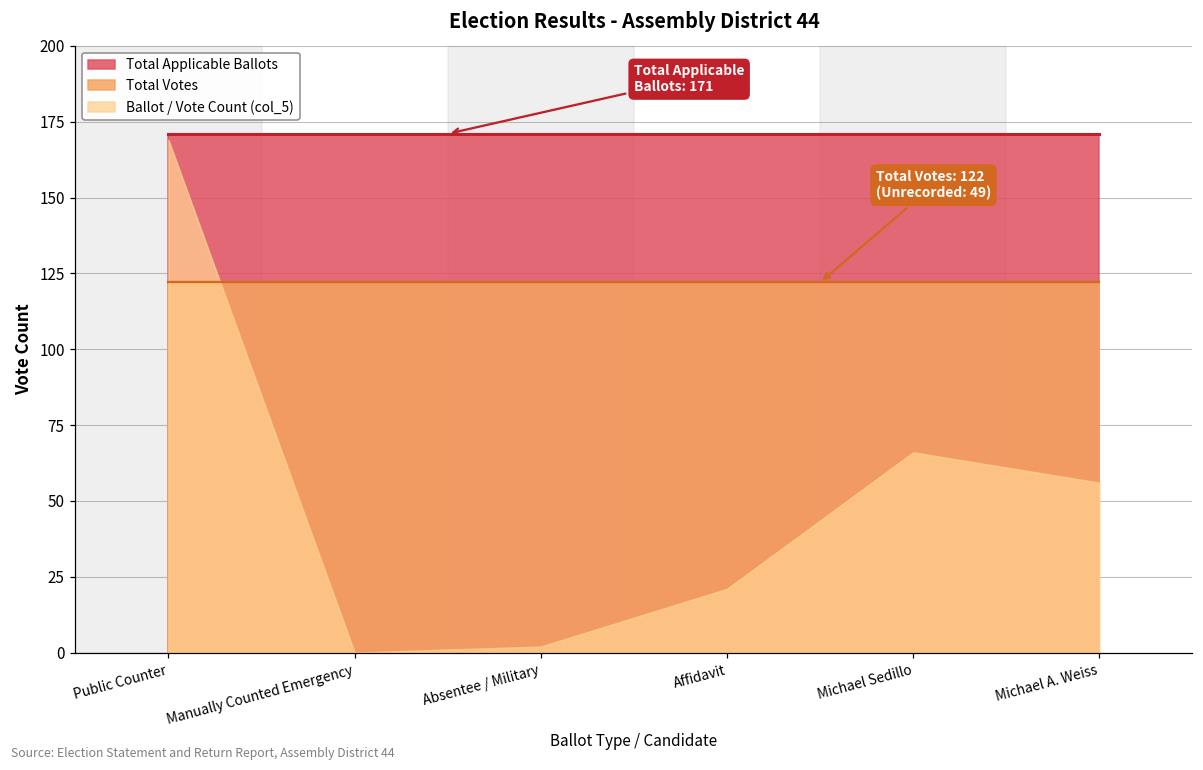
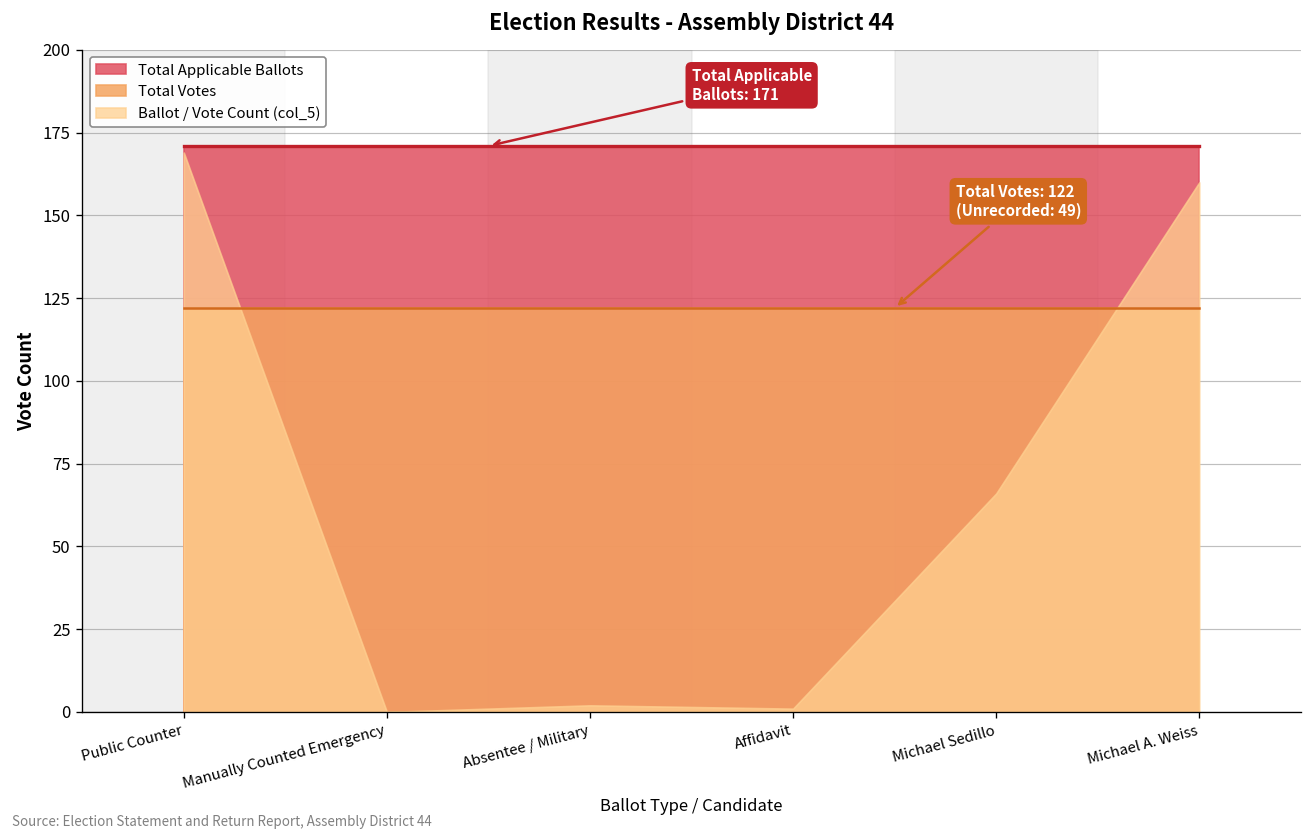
Ballot / Vote Count (col_5), Affidavit: 21 -> 1
Ballot / Vote Count (col_5), Michael A. Weiss: 56 -> 160
